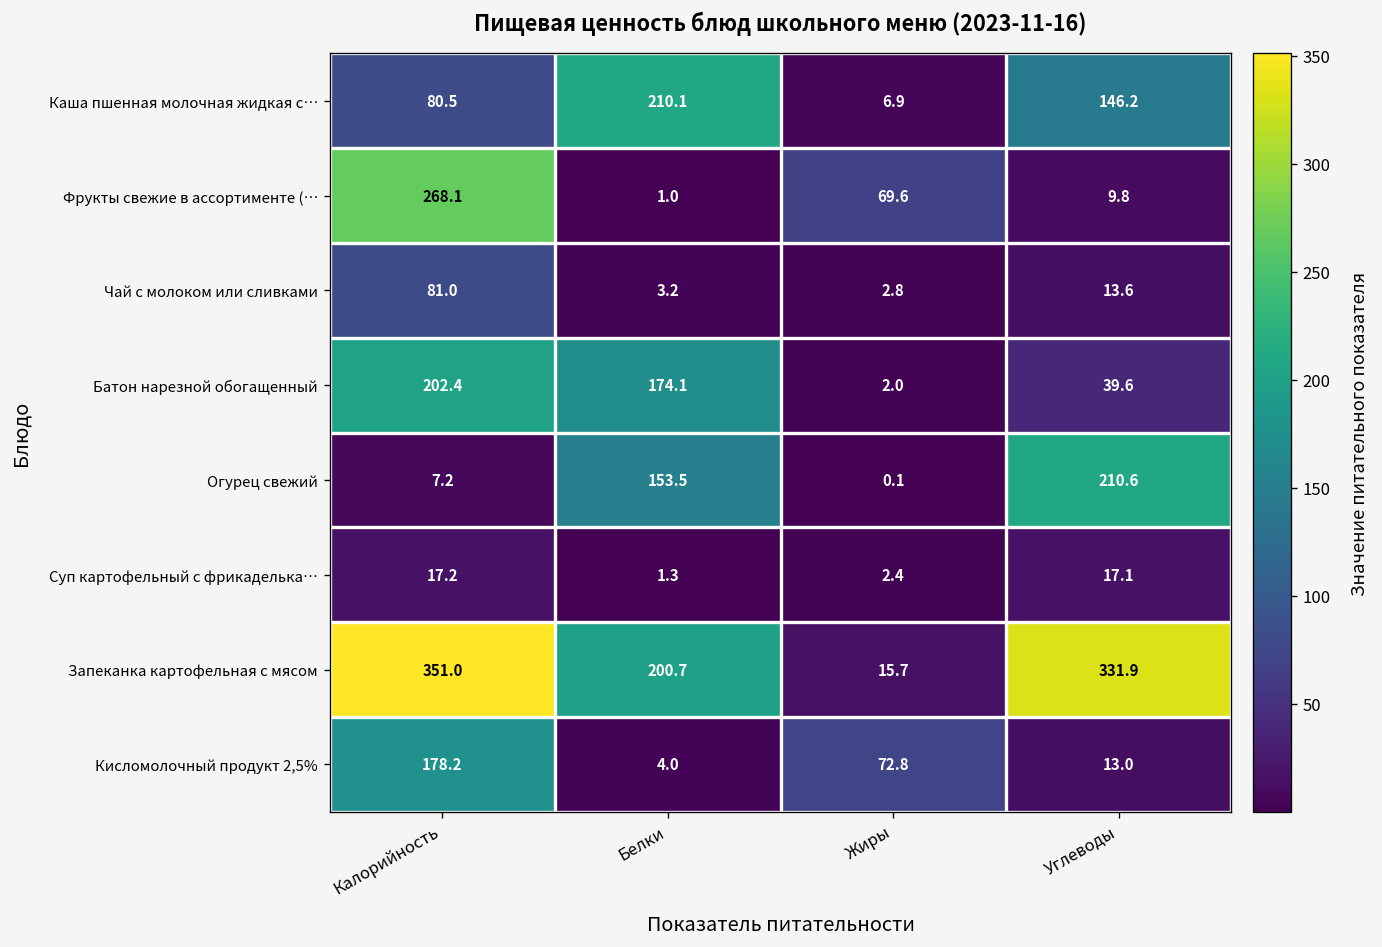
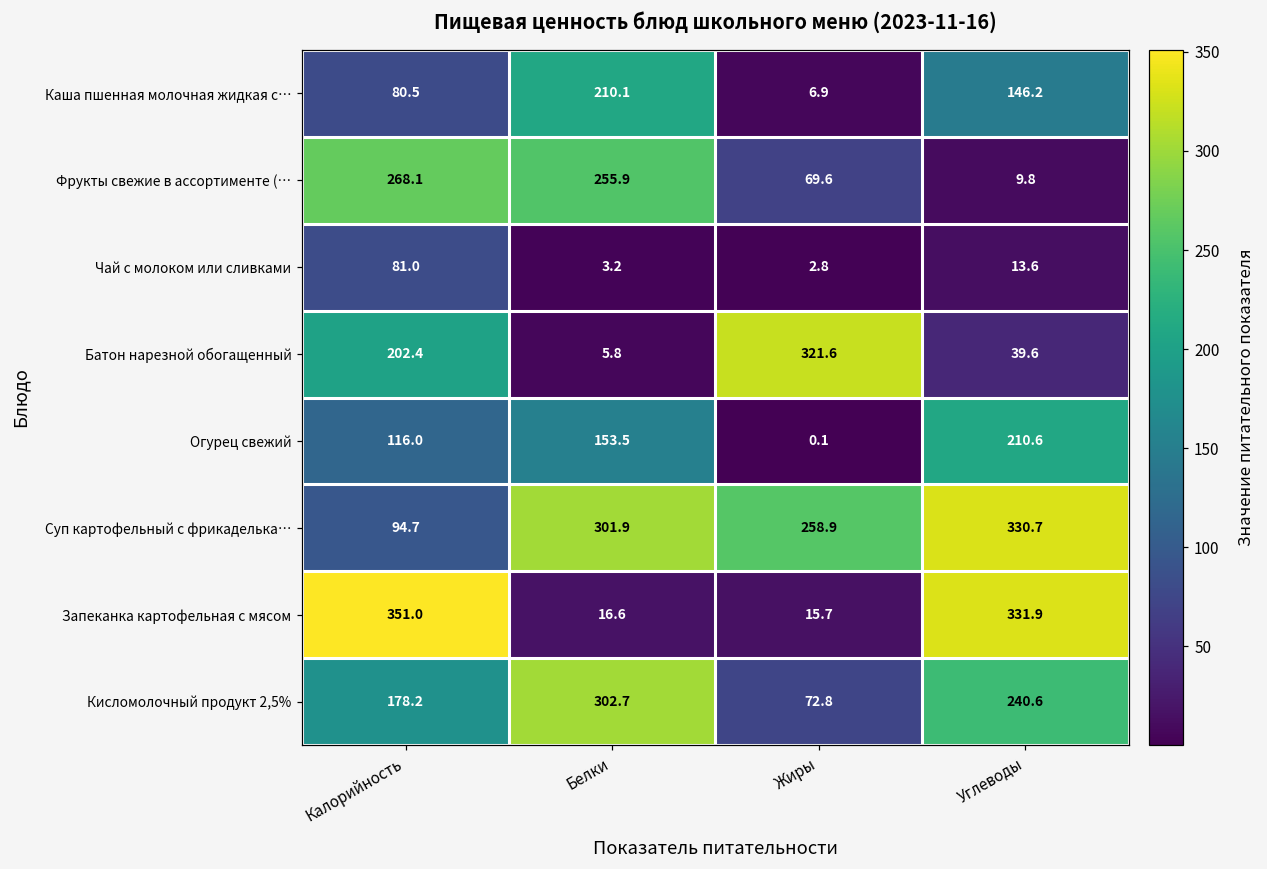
Фрукты свежие в ассортименте (…, Белки: 1.0 -> 255.9
Батон нарезной обогащенный, Белки: 174.1 -> 5.8
Батон нарезной обогащенный, Жиры: 2.0 -> 321.6
Огурец свежий, Калорийность: 7.2 -> 116.0
Суп картофельный с фрикаделька…, Калорийность: 17.2 -> 94.7
Суп картофельный с фрикаделька…, Белки: 1.3 -> 301.9
Суп картофельный с фрикаделька…, Жиры: 2.4 -> 258.9
Суп картофельный с фрикаделька…, Углеводы: 17.1 -> 330.7
Запеканка картофельная с мясом, Белки: 200.7 -> 16.6
Кисломолочный продукт 2,5%, Белки: 4.0 -> 302.7
Кисломолочный продукт 2,5%, Углеводы: 13.0 -> 240.6
